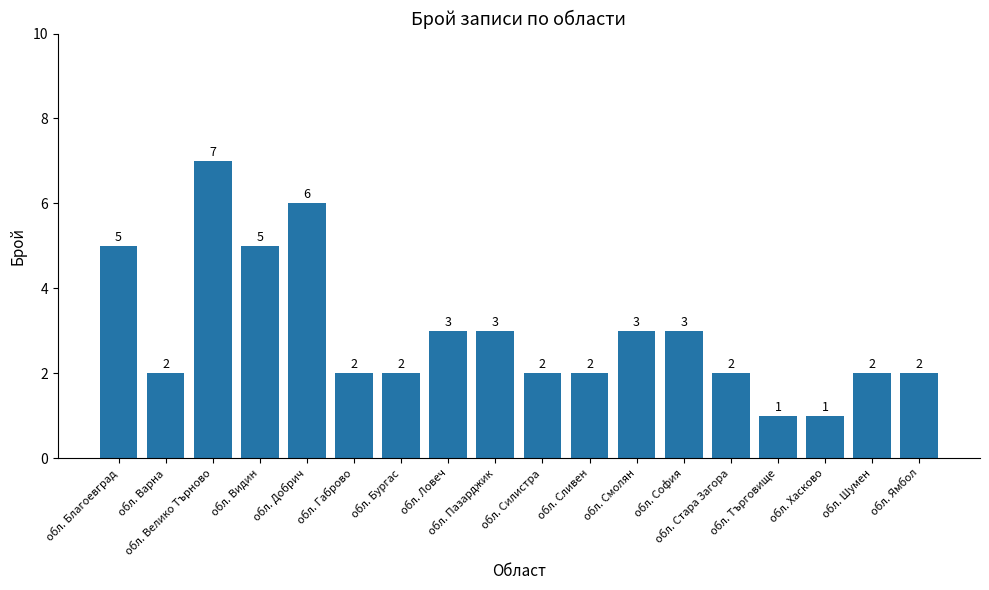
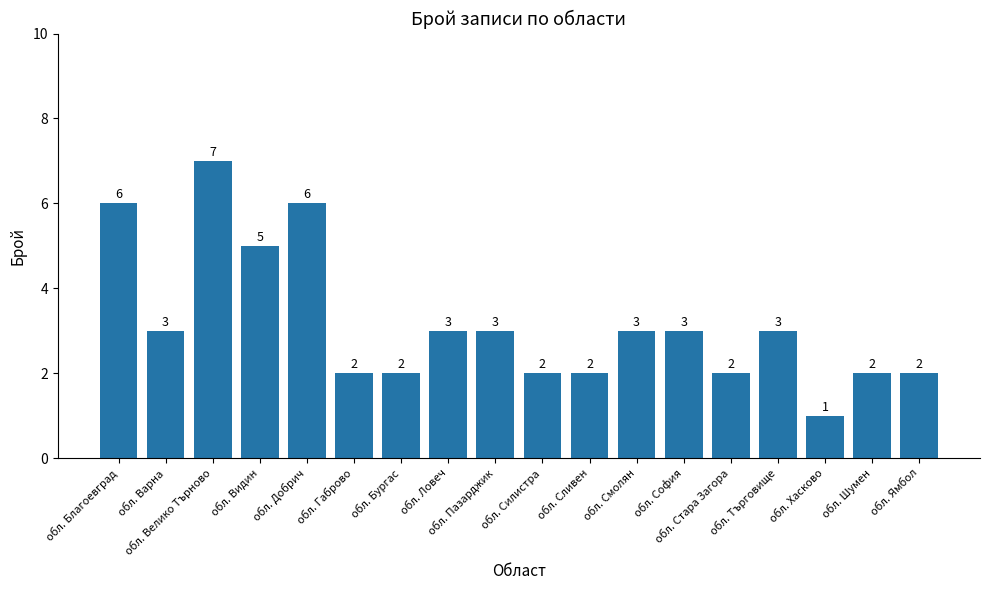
обл. Благоевград: 5 -> 6
обл. Варна: 2 -> 3
обл. Търговище: 1 -> 3
